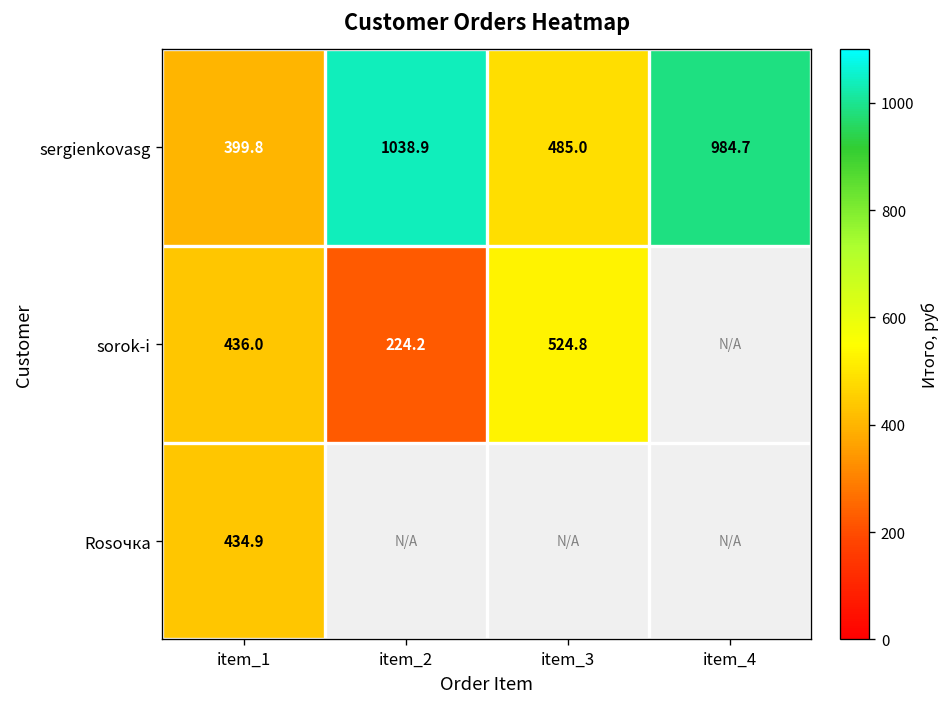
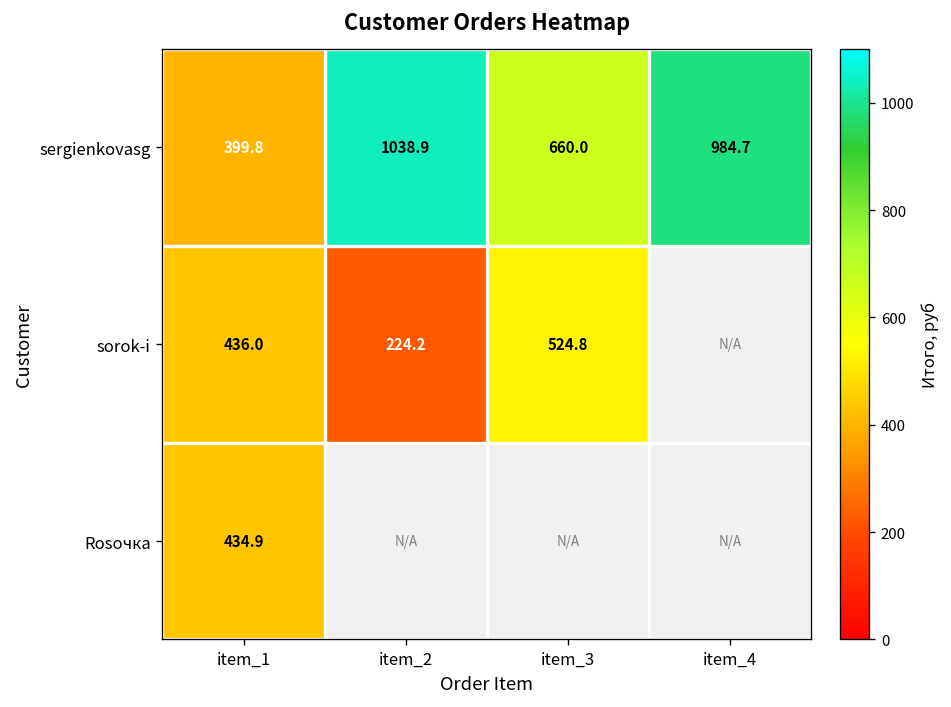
sergienkovasg, item_3: 485.0 -> 660.0
